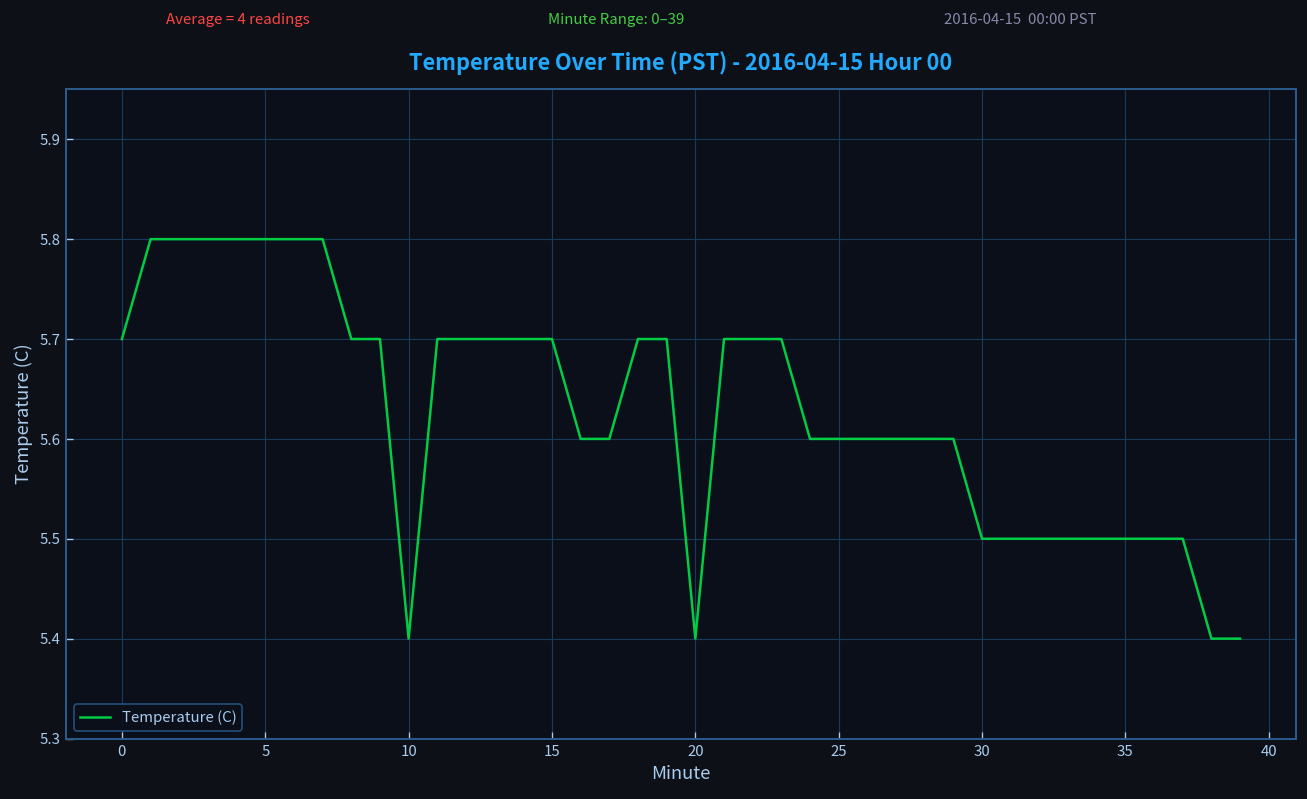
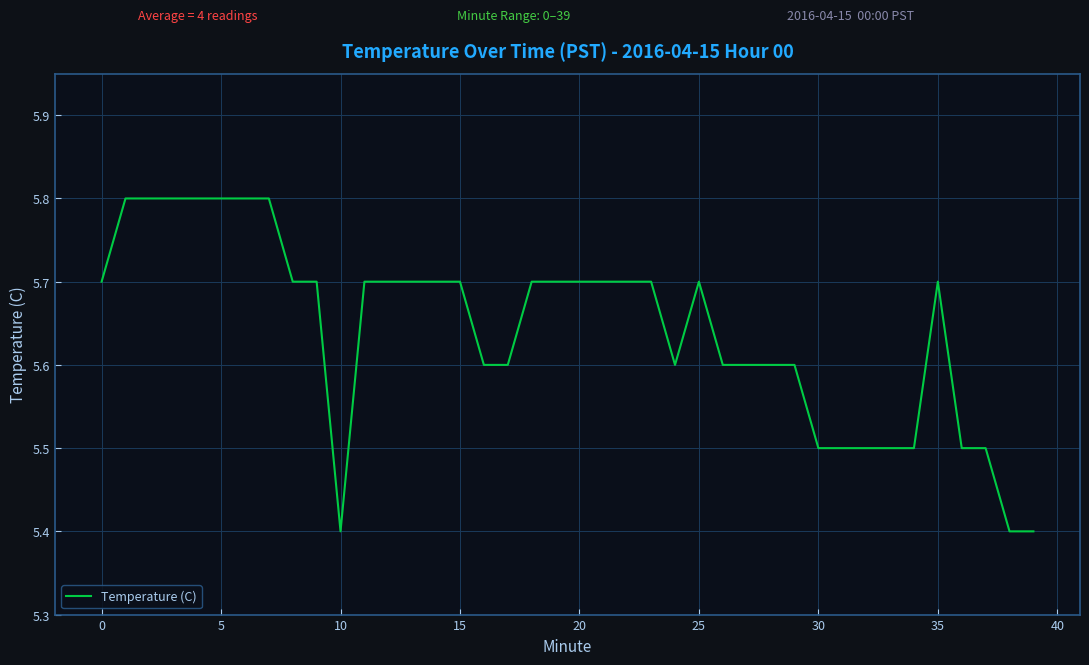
20: 5.4 -> 5.7
25: 5.6 -> 5.7
35: 5.5 -> 5.7
